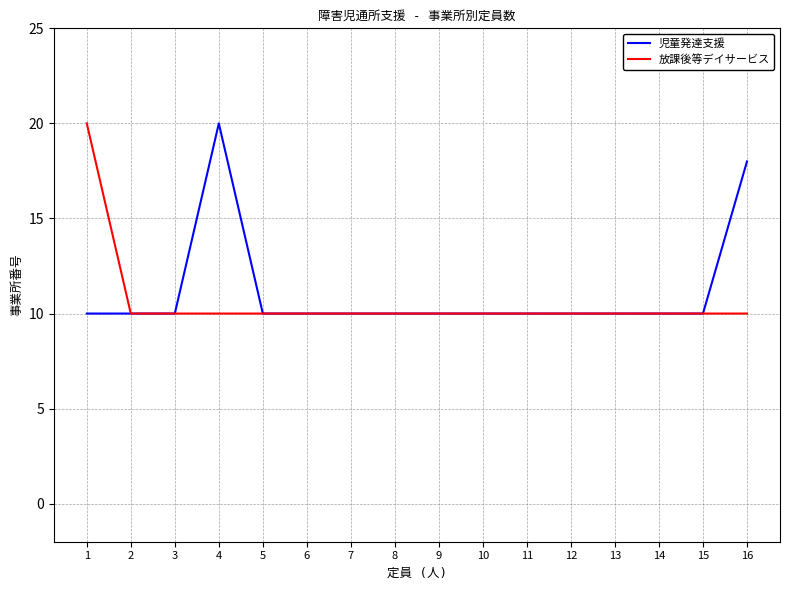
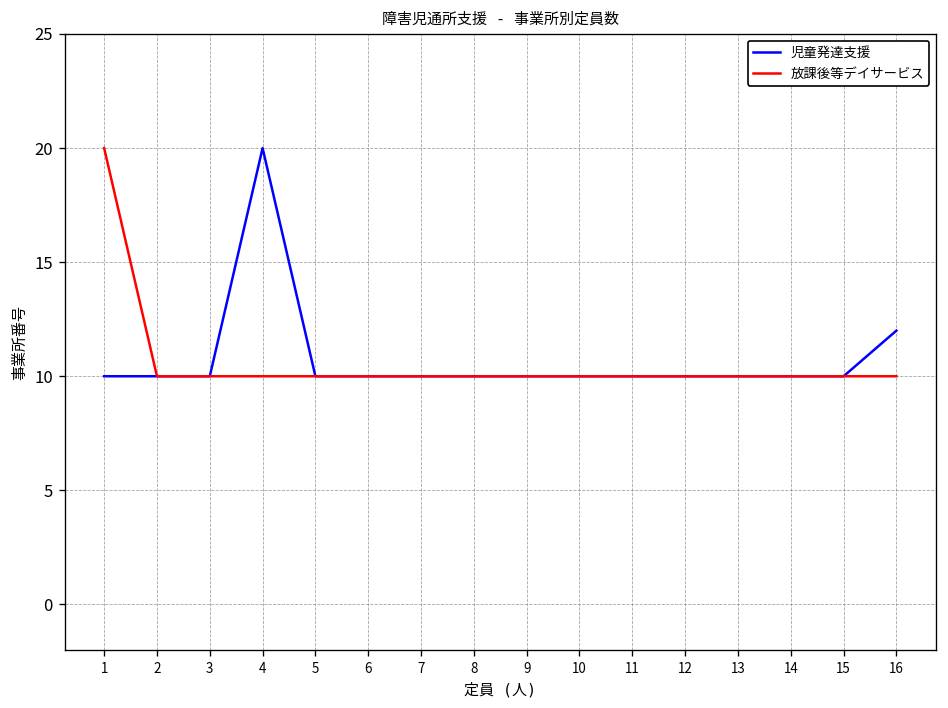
児童発達支援, 16: 18 -> 12
